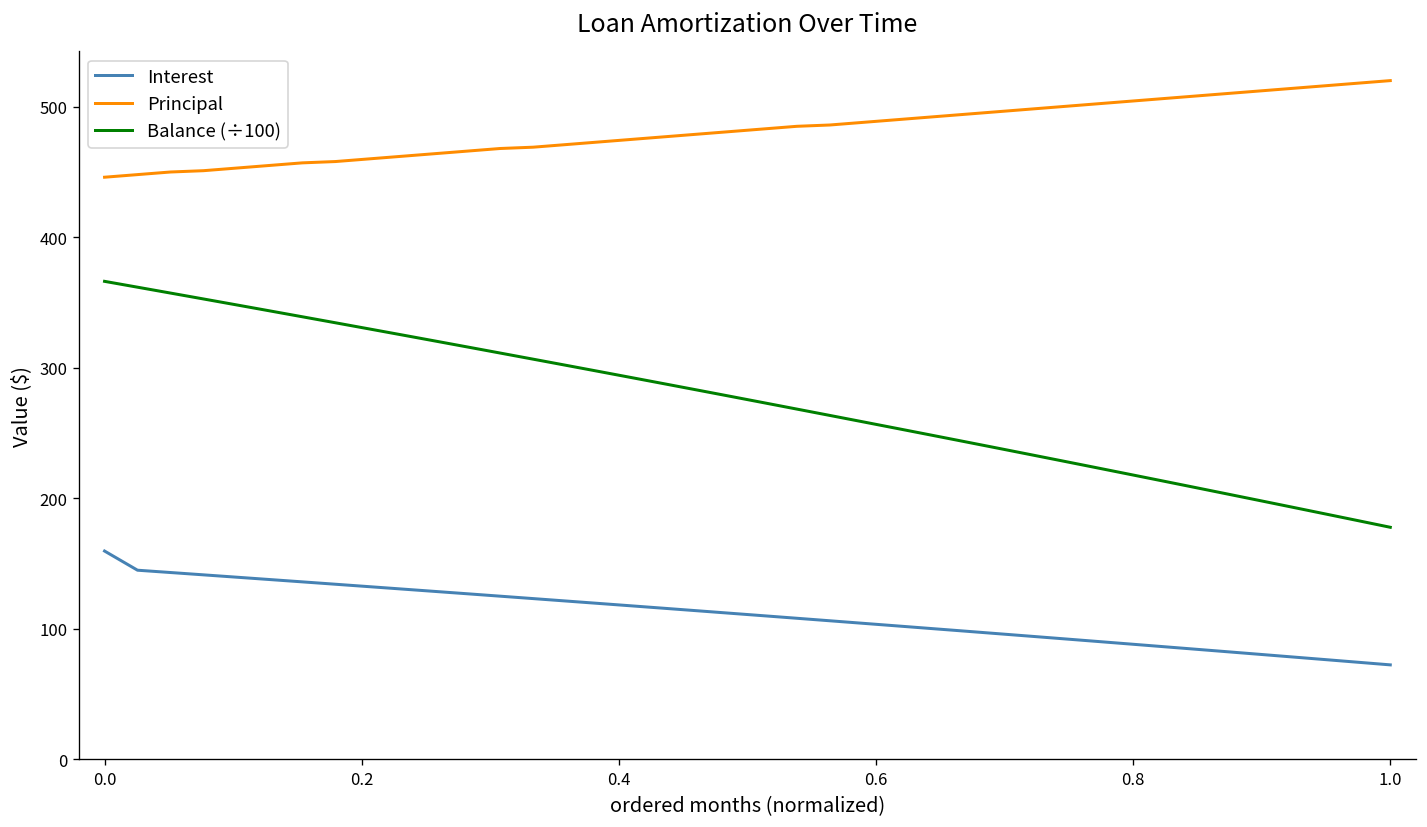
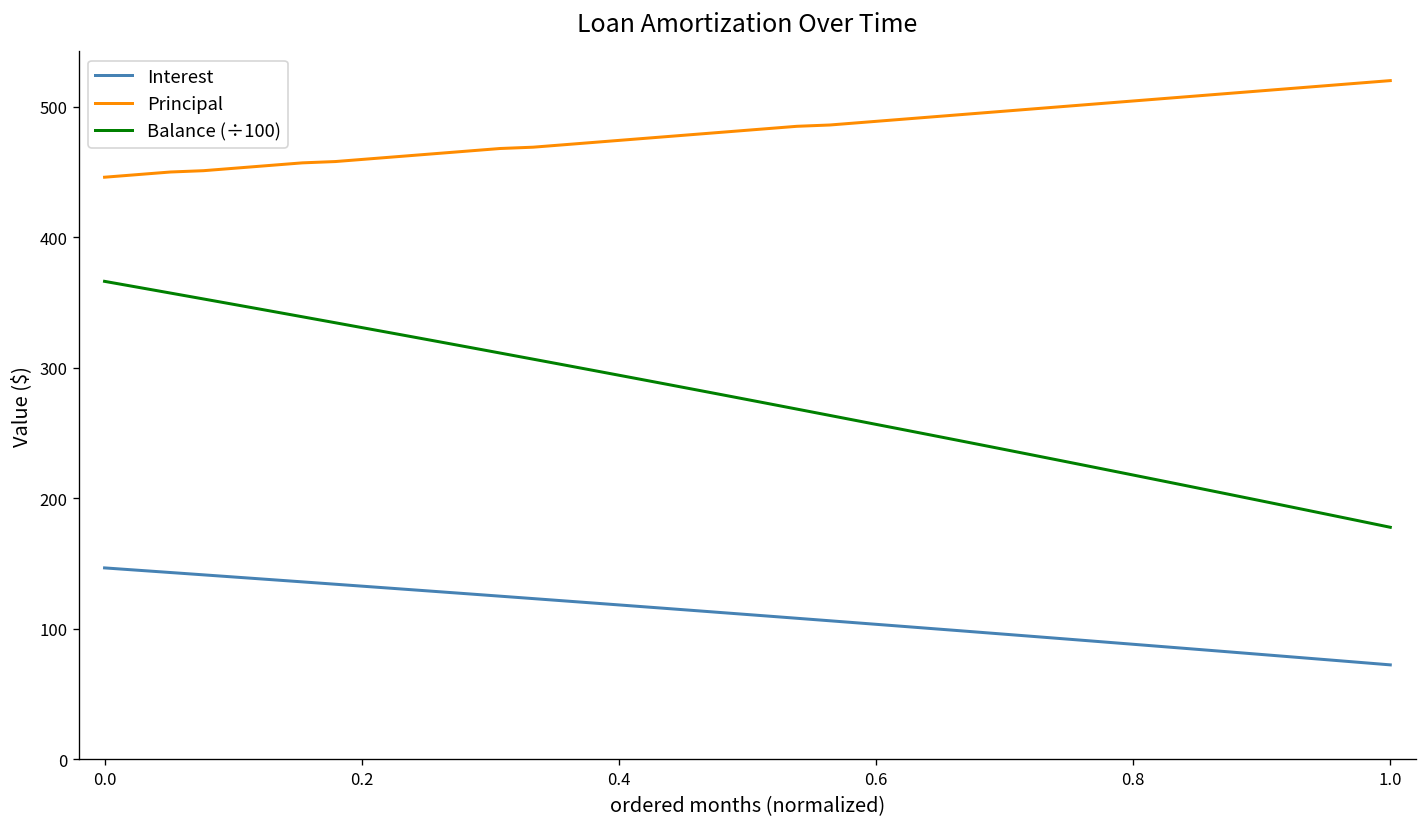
Interest, 0.0: 160 -> 147
